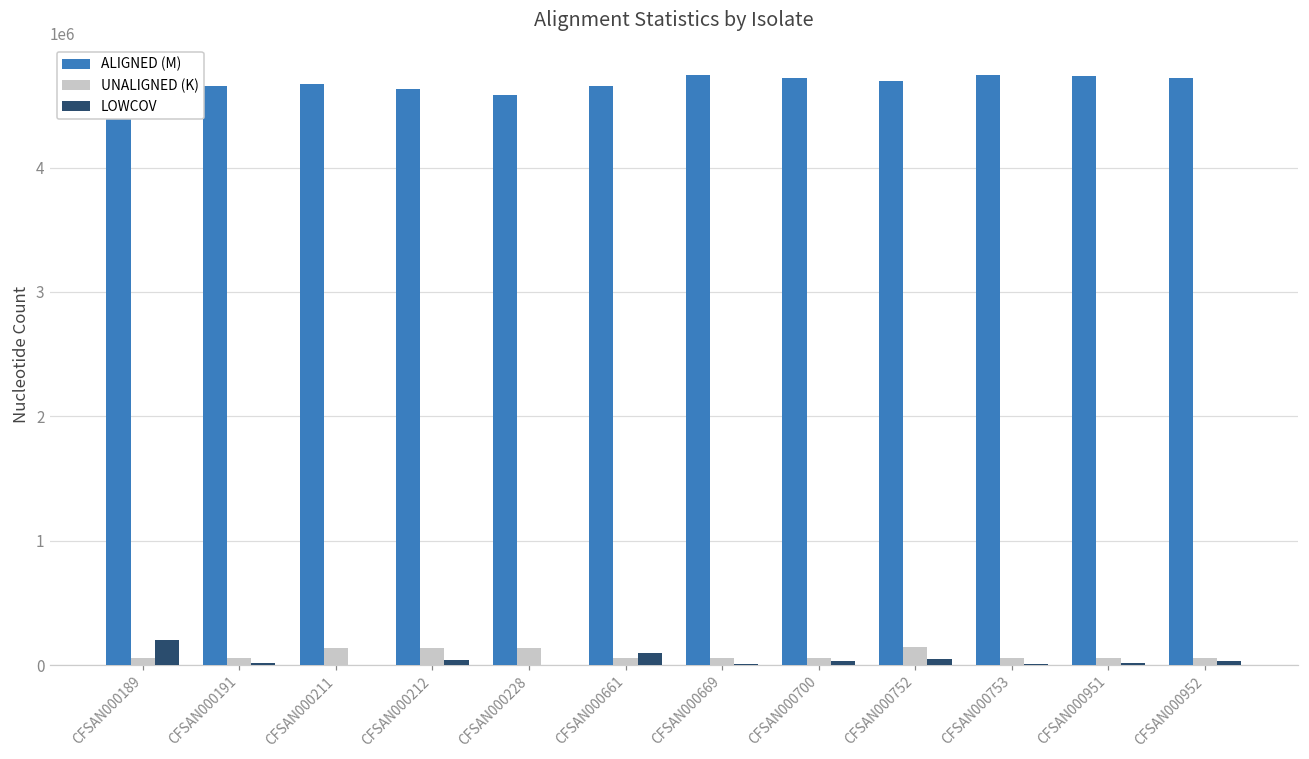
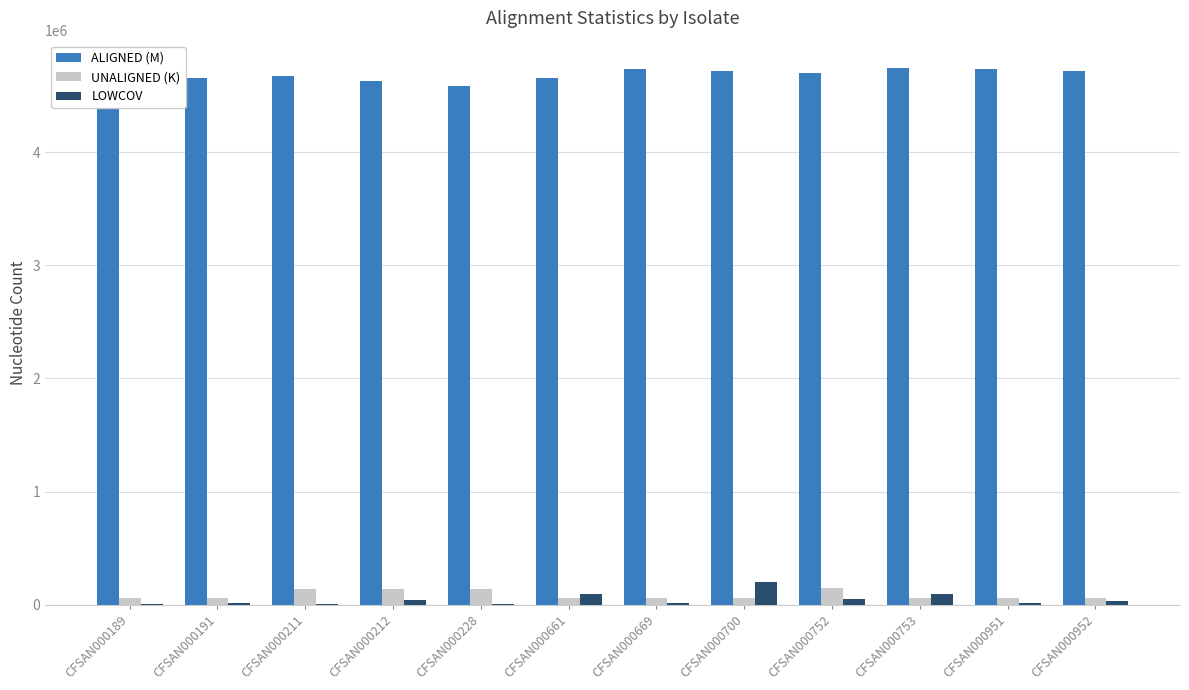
LOWCOV, CFSAN000189: 200000 -> 0
LOWCOV, CFSAN000700: 30000 -> 200000
LOWCOV, CFSAN000753: 10000 -> 90000
